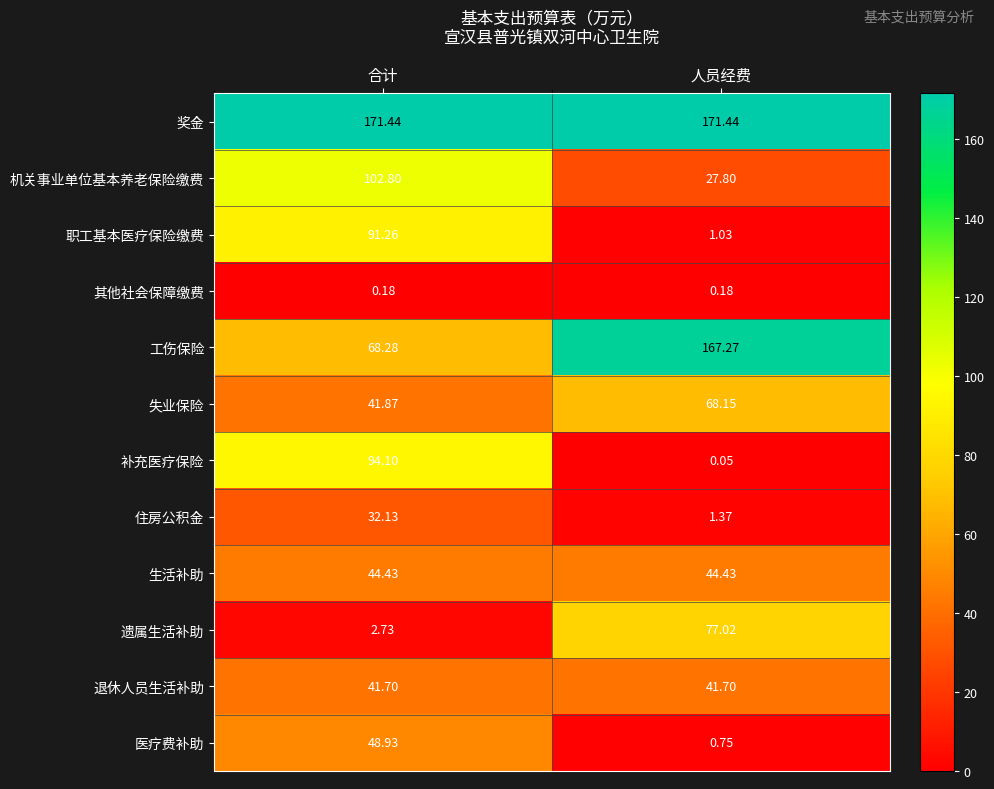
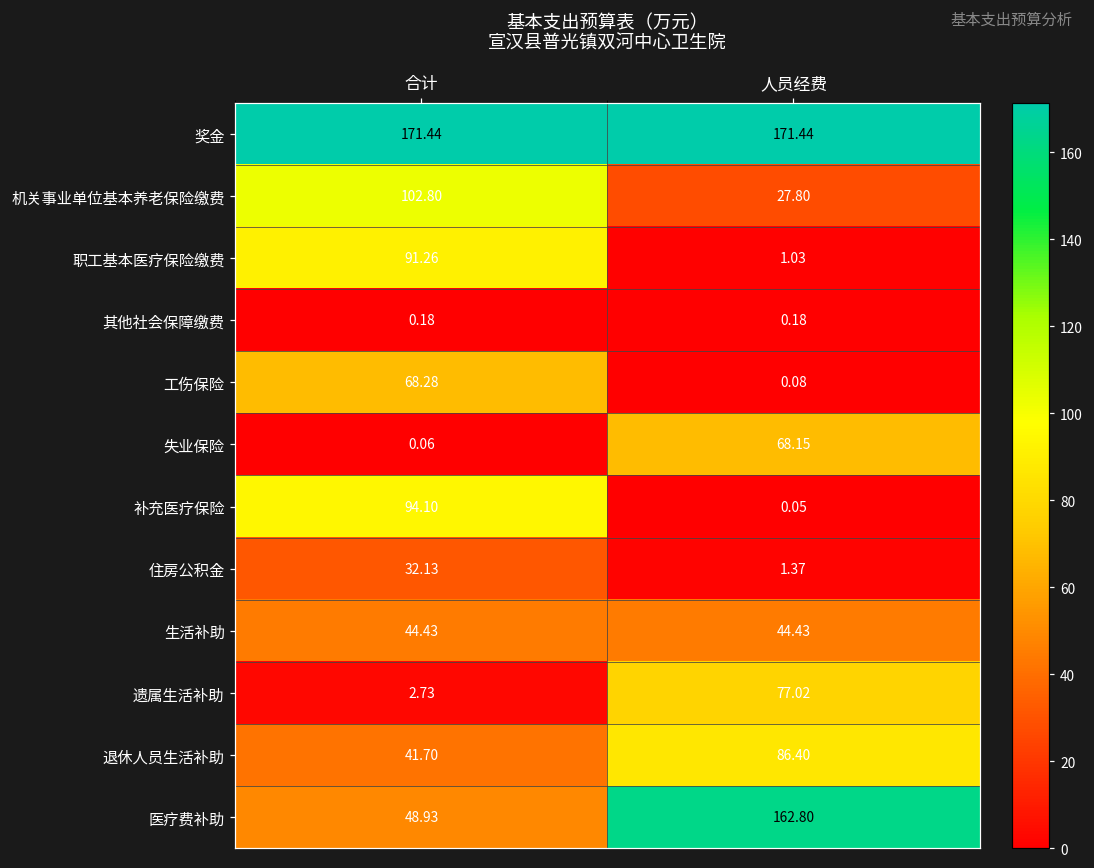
工伤保险, 人员经费: 167.27 -> 0.08
失业保险, 合计: 41.87 -> 0.06
退休人员生活补助, 人员经费: 41.70 -> 86.40
医疗费补助, 人员经费: 0.75 -> 162.80
